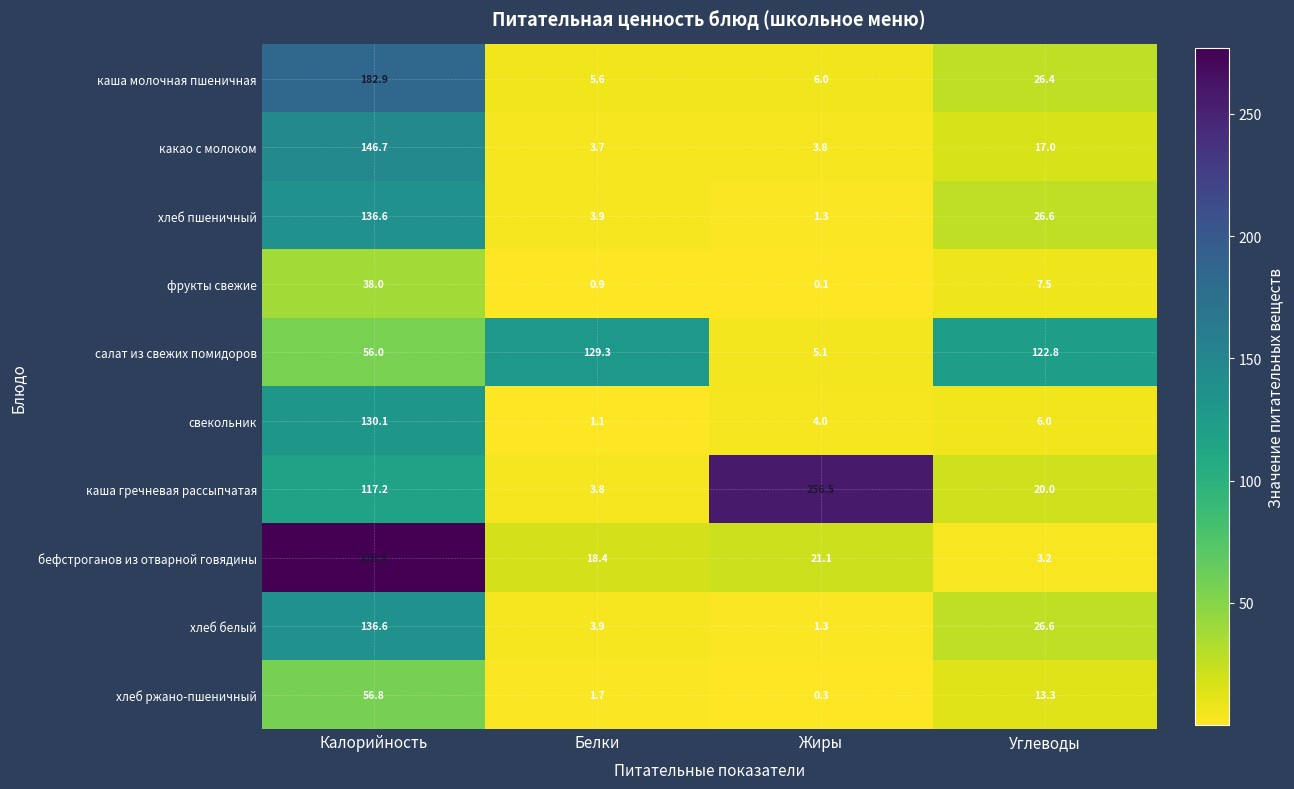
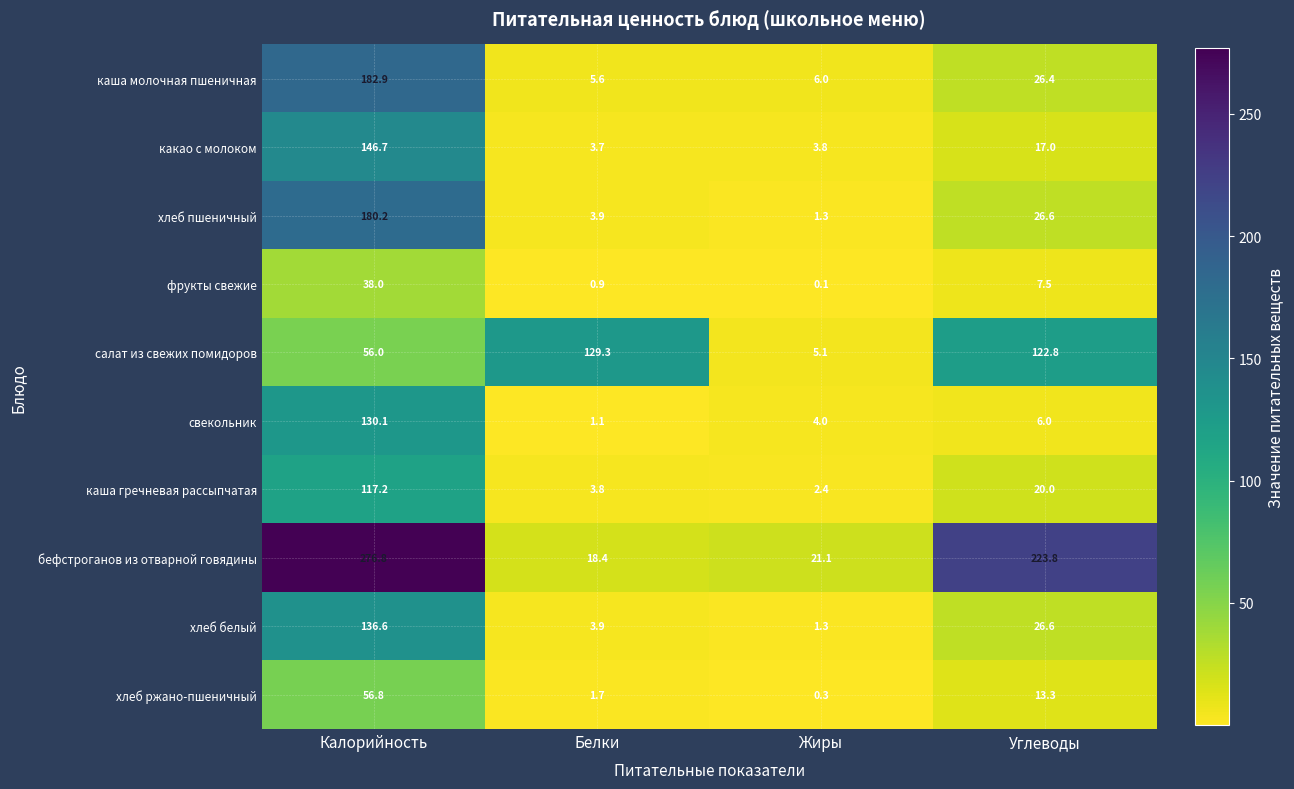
хлеб пшеничный, Калорийность: 136.6 -> 180.2
каша гречневая рассыпчатая, Жиры: 256.5 -> 2.4
бефстроганов из отварной говядины, Углеводы: 3.2 -> 223.8
